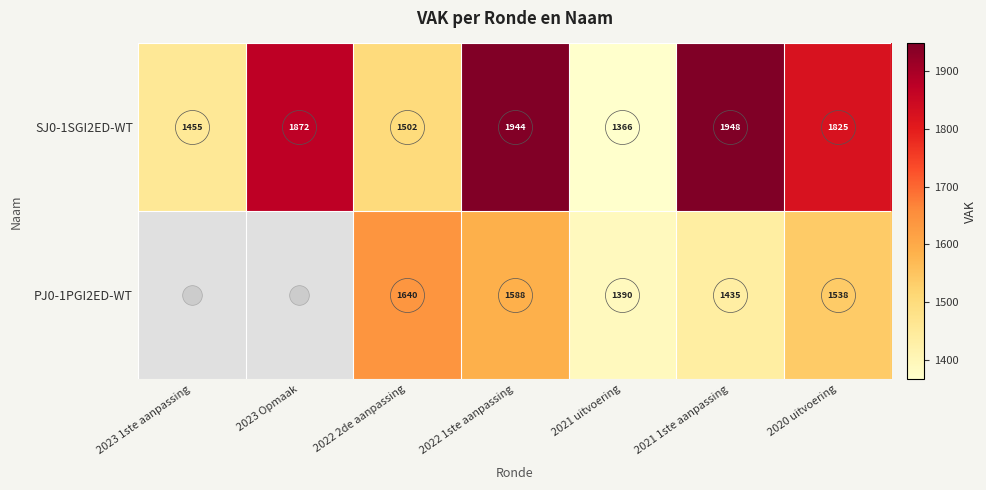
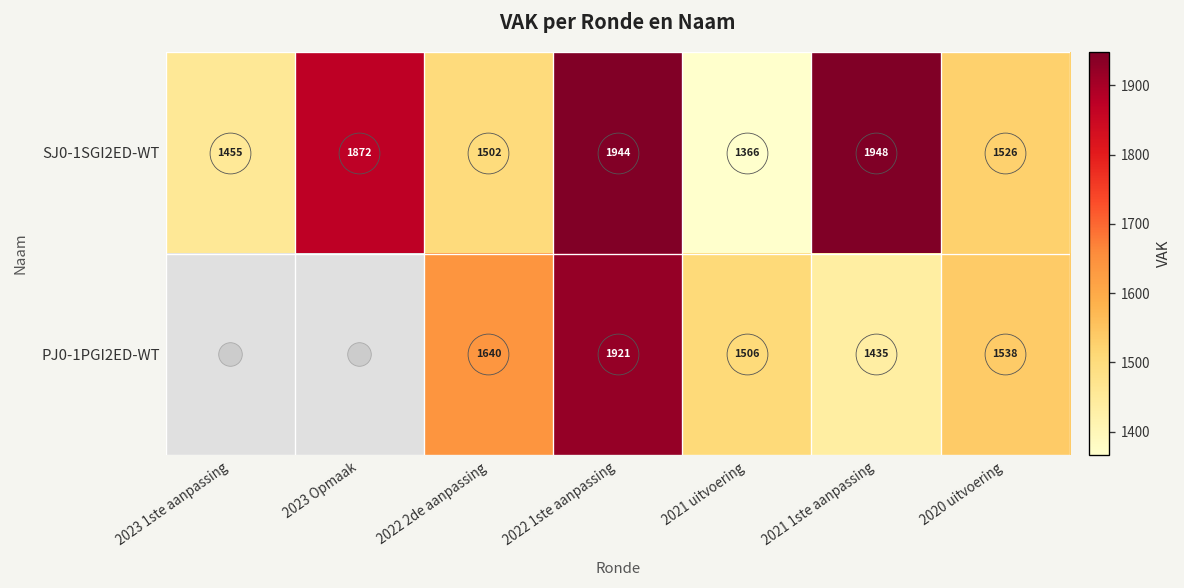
SJ0-1SGI2ED-WT, 2020 uitvoering: 1825 -> 1526
PJ0-1PGI2ED-WT, 2022 1ste aanpassing: 1588 -> 1921
PJ0-1PGI2ED-WT, 2021 uitvoering: 1390 -> 1506
